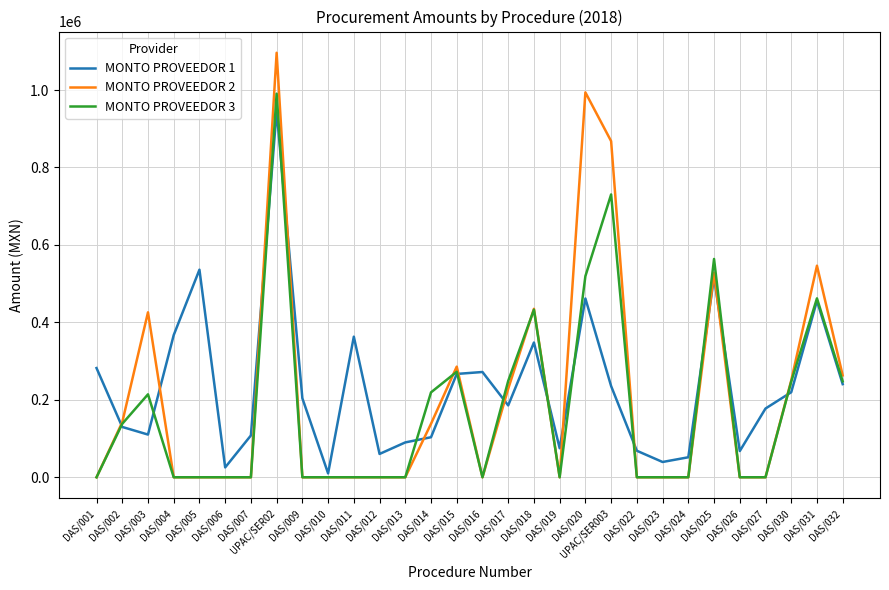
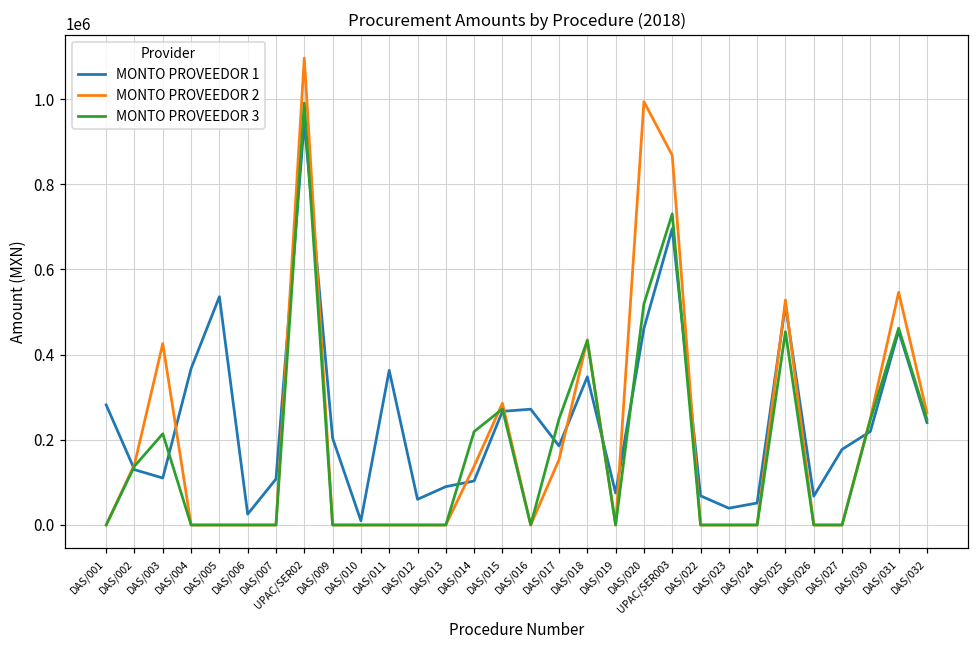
MONTO PROVEEDOR 2, DAS/017: 230000 -> 150000
MONTO PROVEEDOR 1, UPAC/SER003: 240000 -> 700000
MONTO PROVEEDOR 3, DAS/025: 560000 -> 450000
